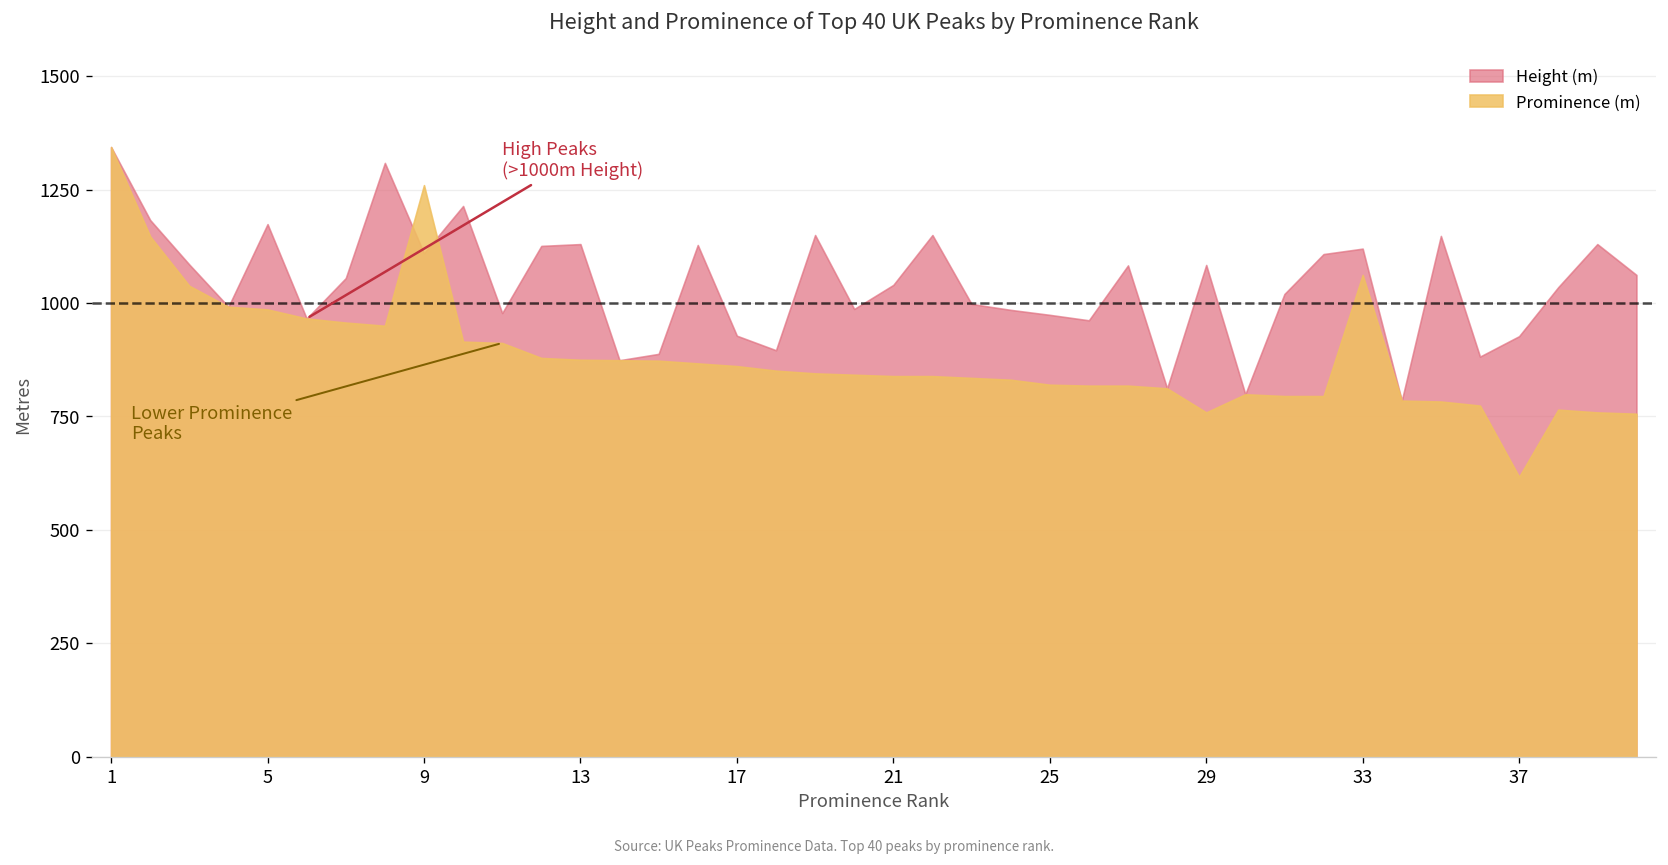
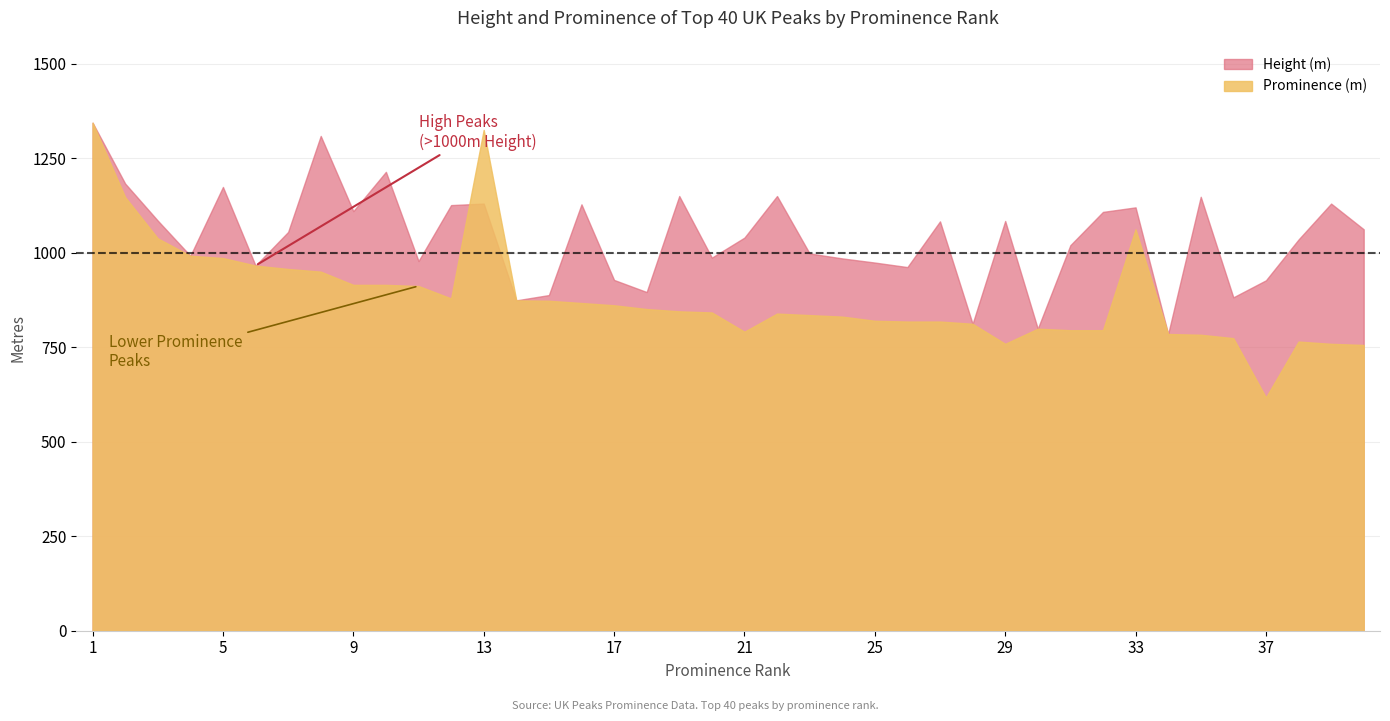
Prominence (m), 9: 1260 -> 920
Prominence (m), 13: 880 -> 1330
Prominence (m), 21: 840 -> 790
